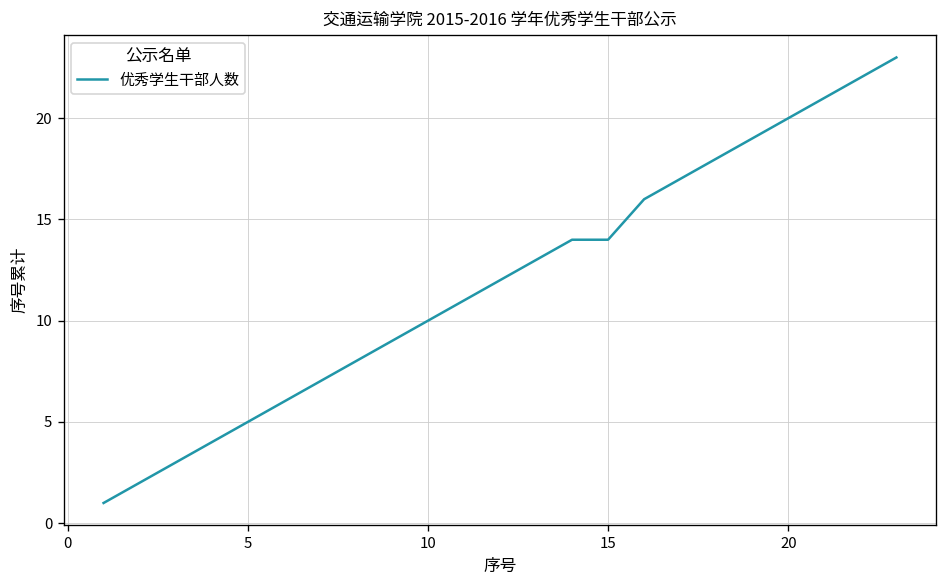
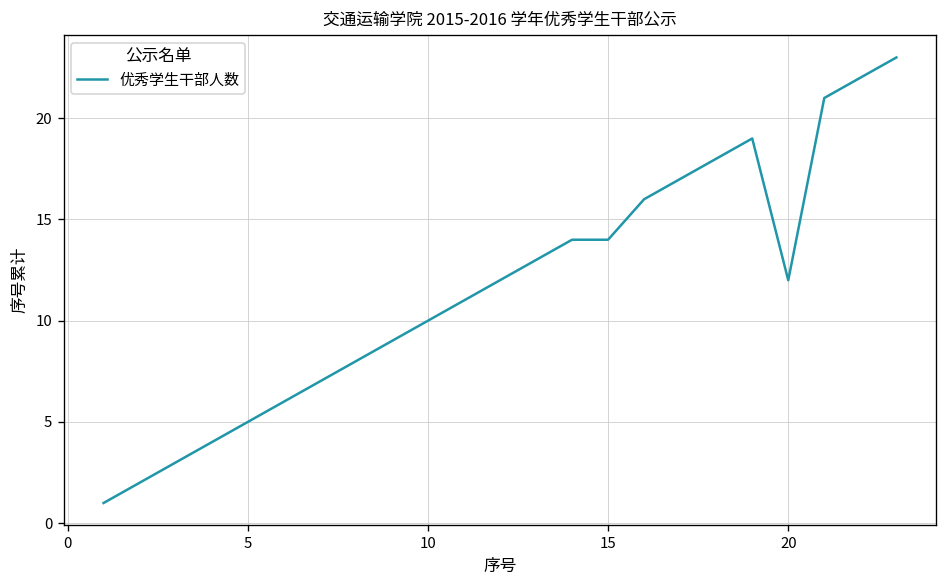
20: 20 -> 12
